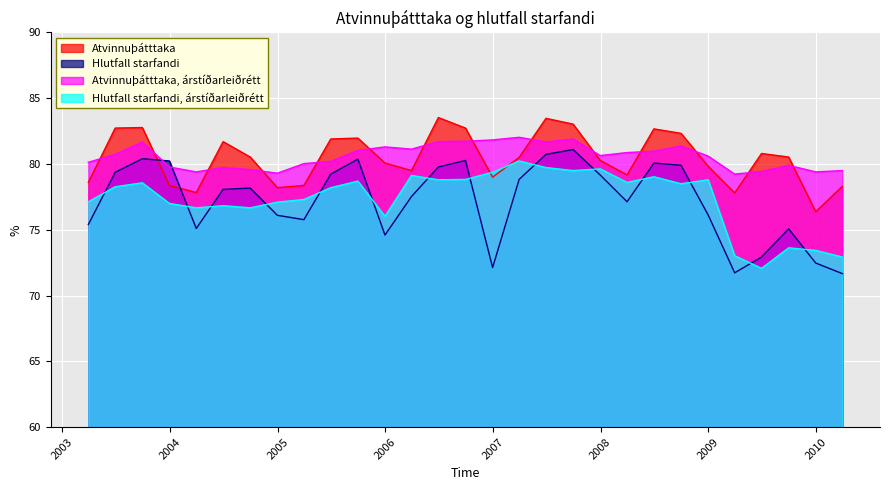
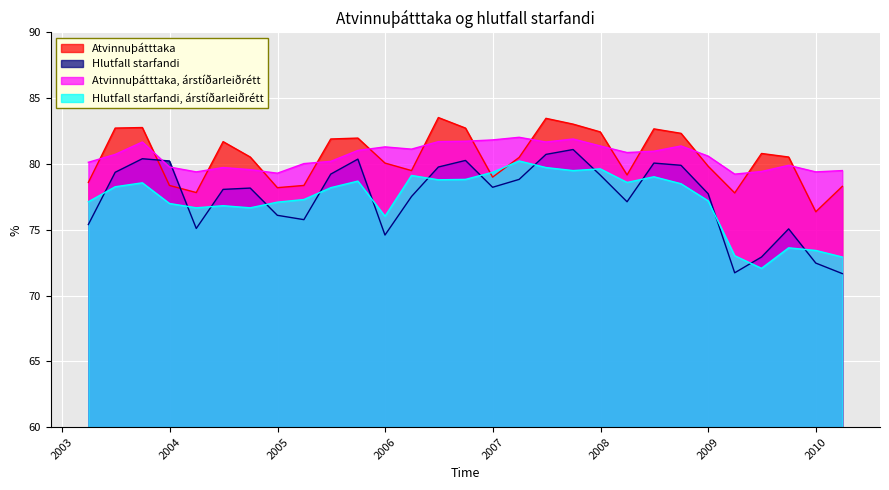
Hlutfall starfandi, 2007: 72.1 -> 78.2
Atvinnuþátttaka, 2008: 80.3 -> 82.4
Atvinnuþátttaka, árstíðarleiðrétt, 2008: 80.6 -> 81.4
Hlutfall starfandi, 2009: 76.1 -> 77.7
Hlutfall starfandi, árstíðarleiðrétt, 2009: 78.8 -> 77.2
